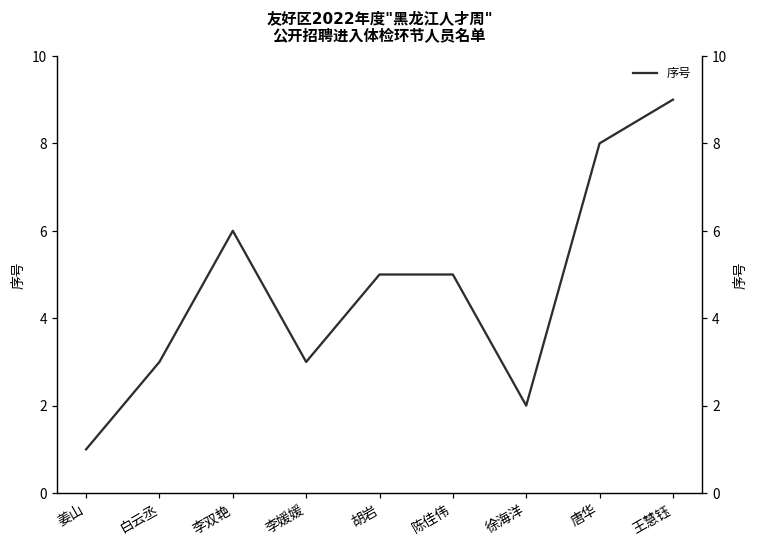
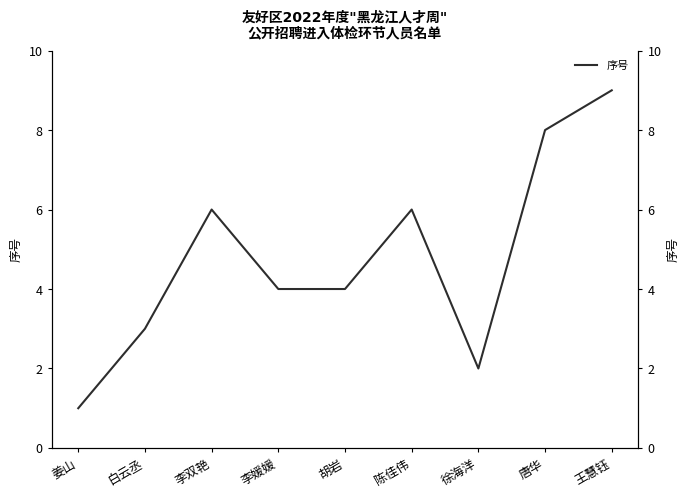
李媛媛: 3 -> 4
胡岩: 5 -> 4
陈佳伟: 5 -> 6
